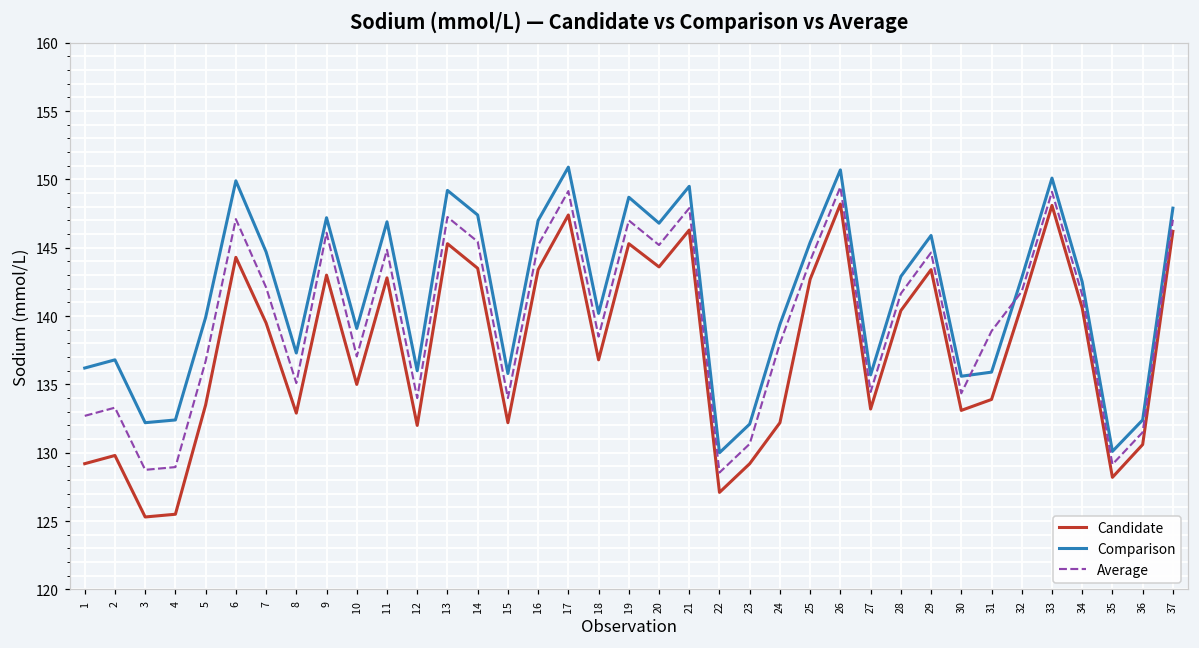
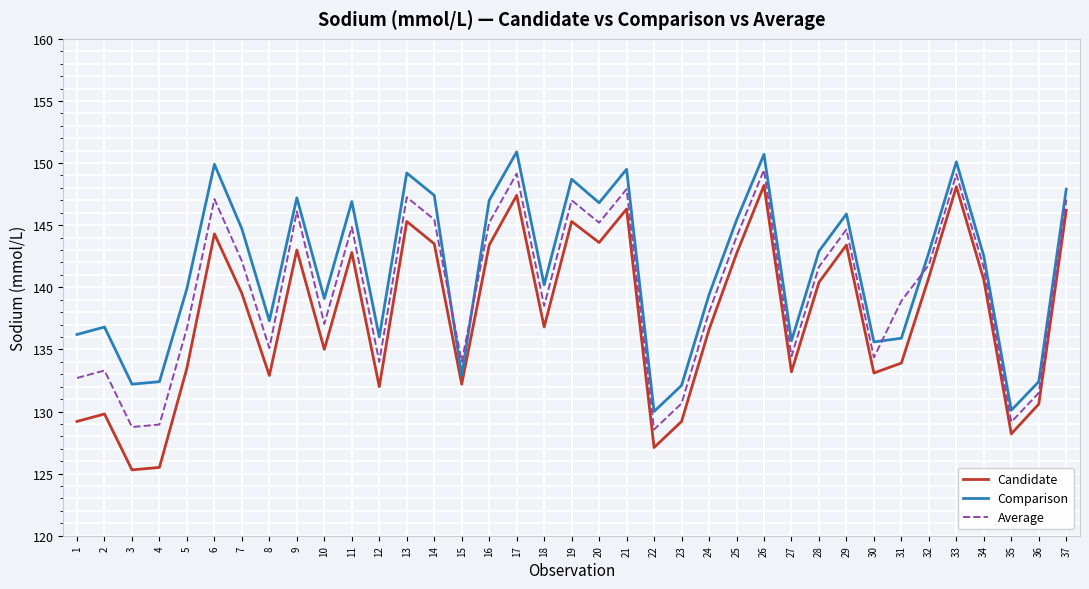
Comparison, 15: 135.8 -> 132.9
Candidate, 24: 132.2 -> 136.6
